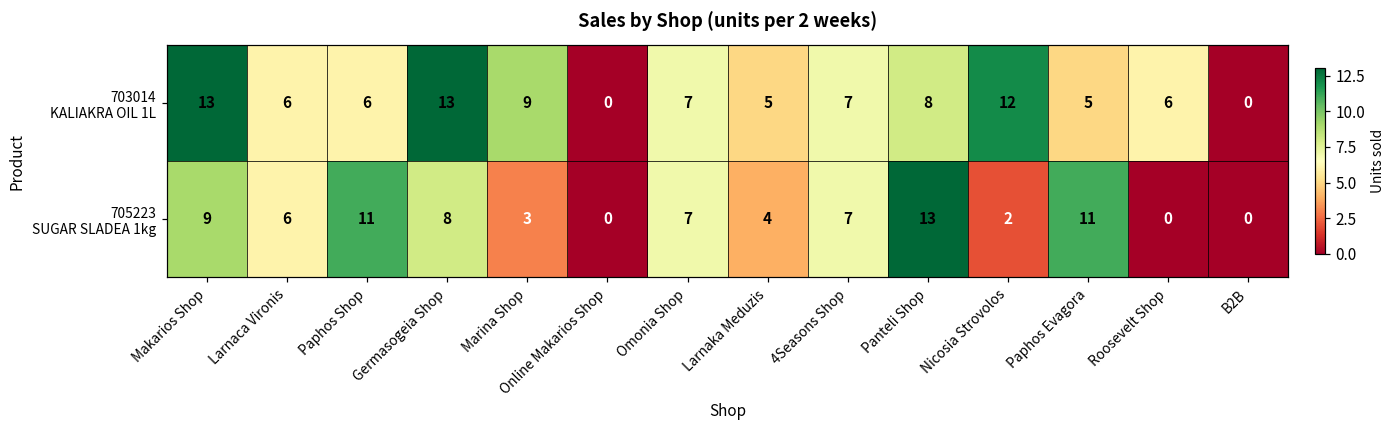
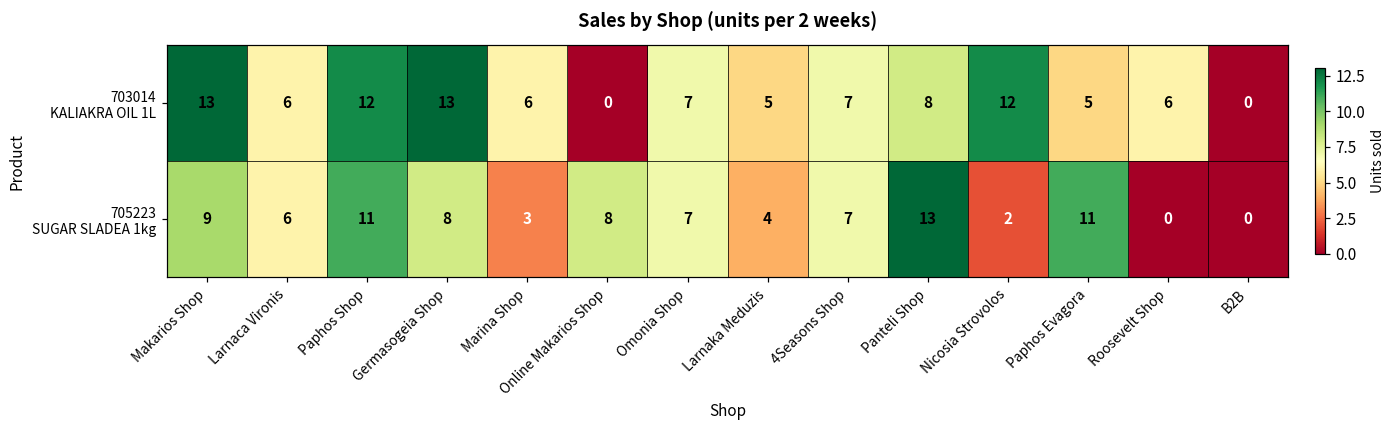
703014 KALIAKRA OIL 1L, Paphos Shop: 6 -> 12
703014 KALIAKRA OIL 1L, Marina Shop: 9 -> 6
705223 SUGAR SLADEA 1kg, Online Makarios Shop: 0 -> 8
